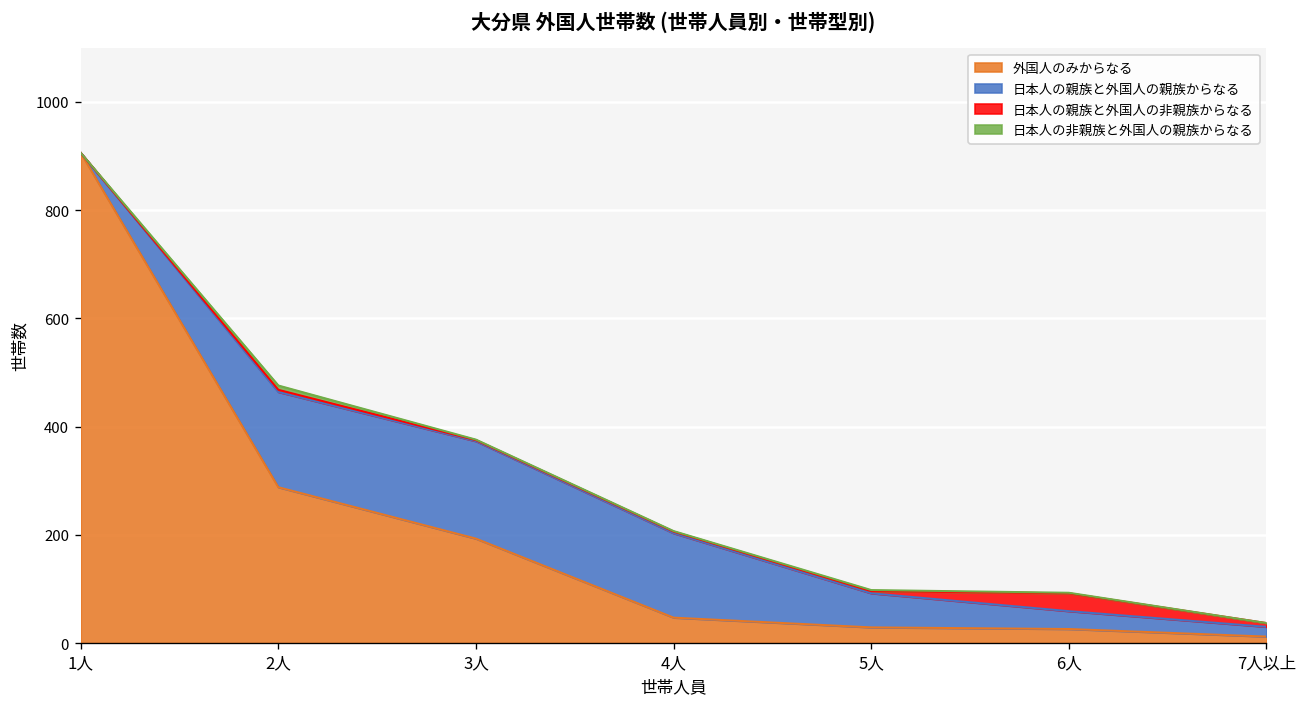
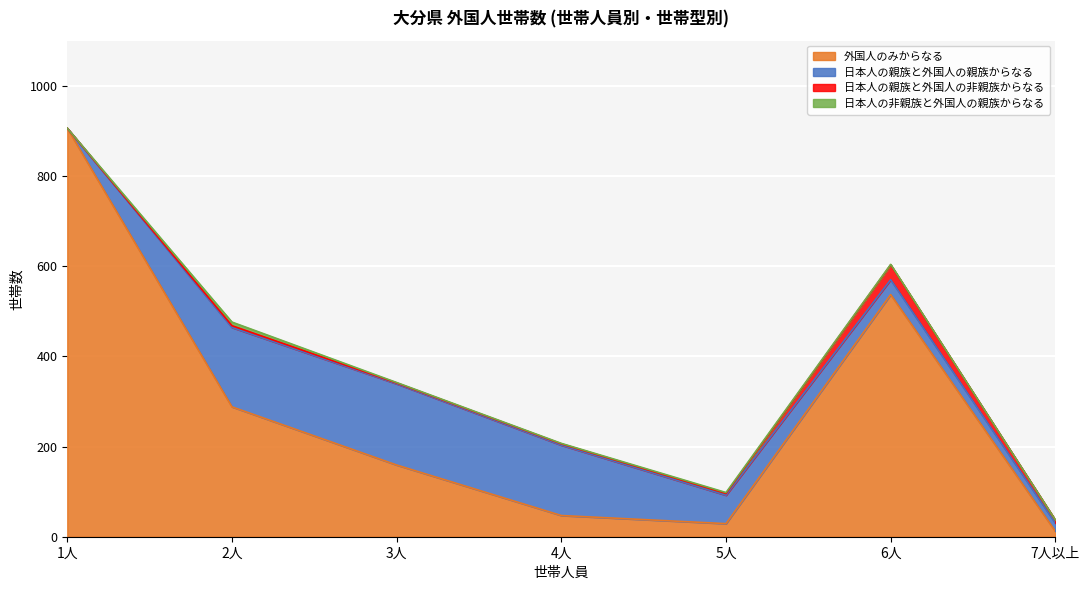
外国人のみからなる, 3人: 190 -> 160
外国人のみからなる, 6人: 30 -> 540
